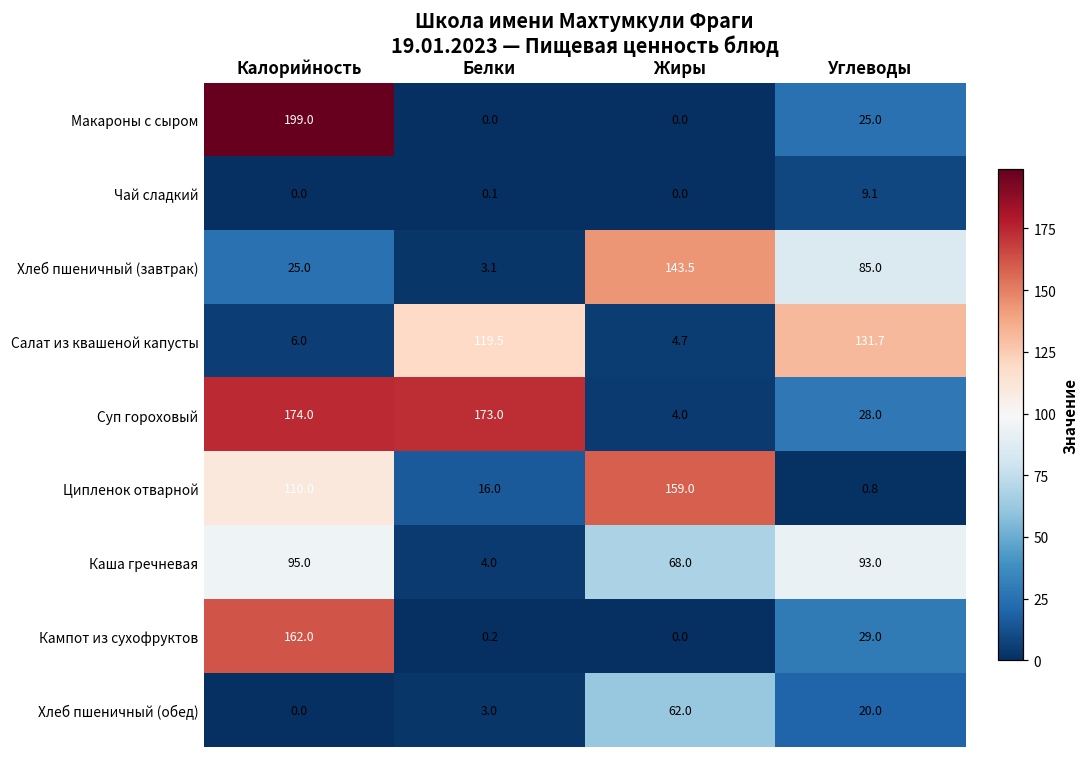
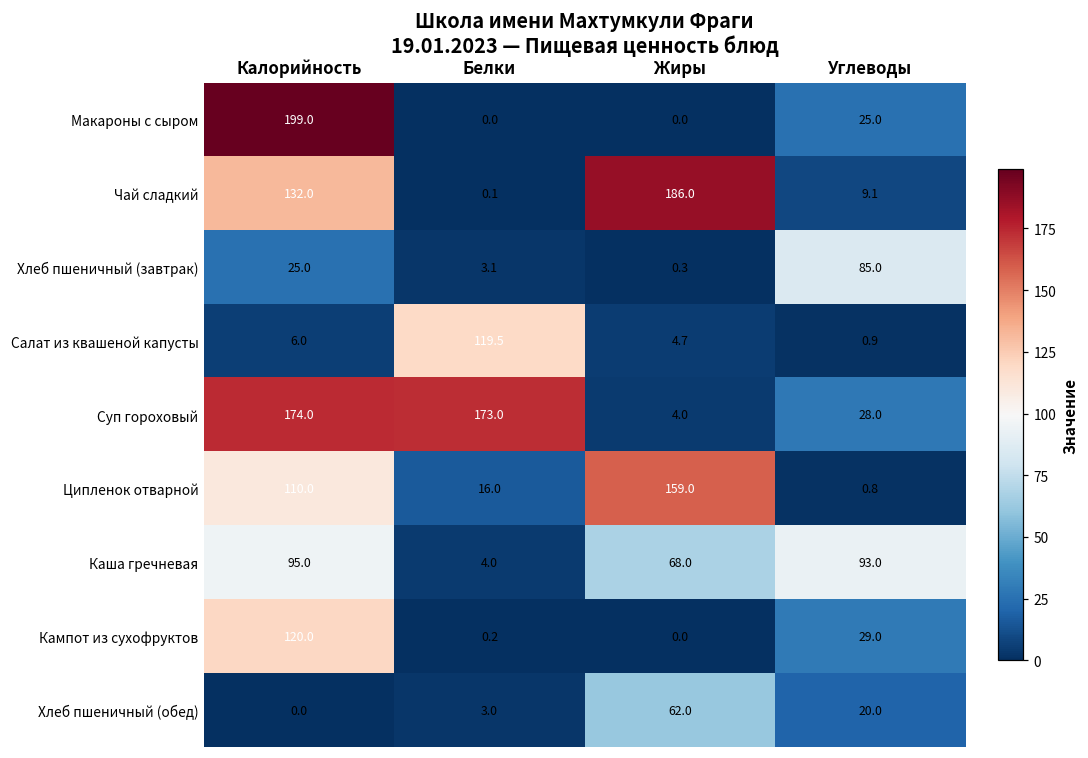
Чай сладкий, Калорийность: 0.0 -> 132.0
Чай сладкий, Жиры: 0.0 -> 186.0
Хлеб пшеничный (завтрак), Жиры: 143.5 -> 0.3
Салат из квашеной капусты, Углеводы: 131.7 -> 0.9
Кампот из сухофруктов, Калорийность: 162.0 -> 120.0
